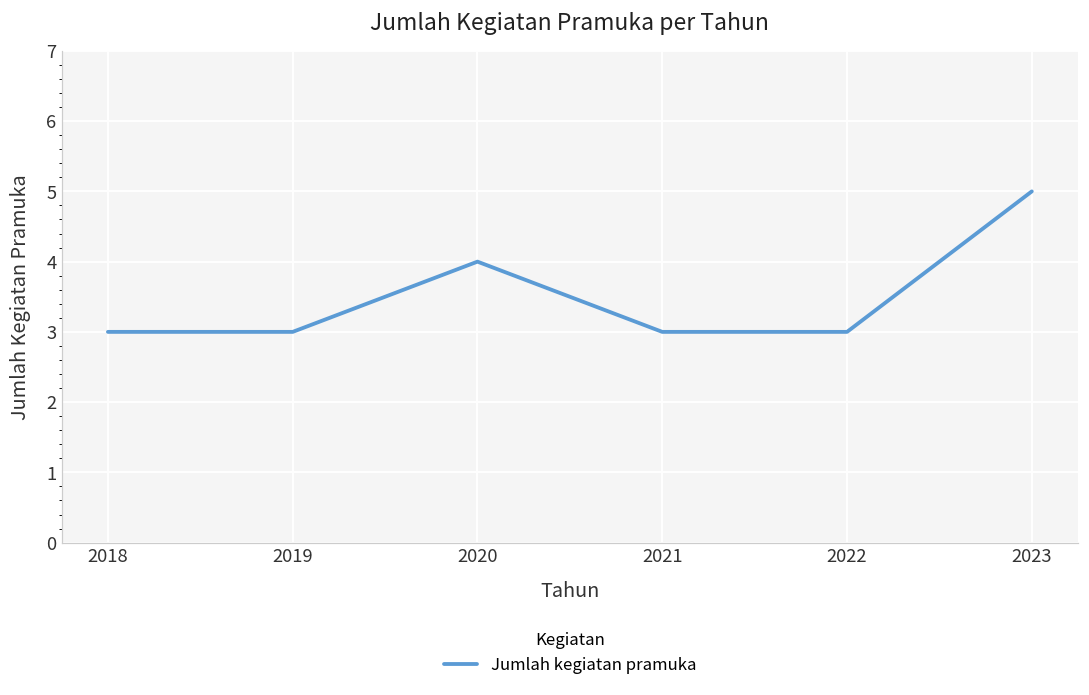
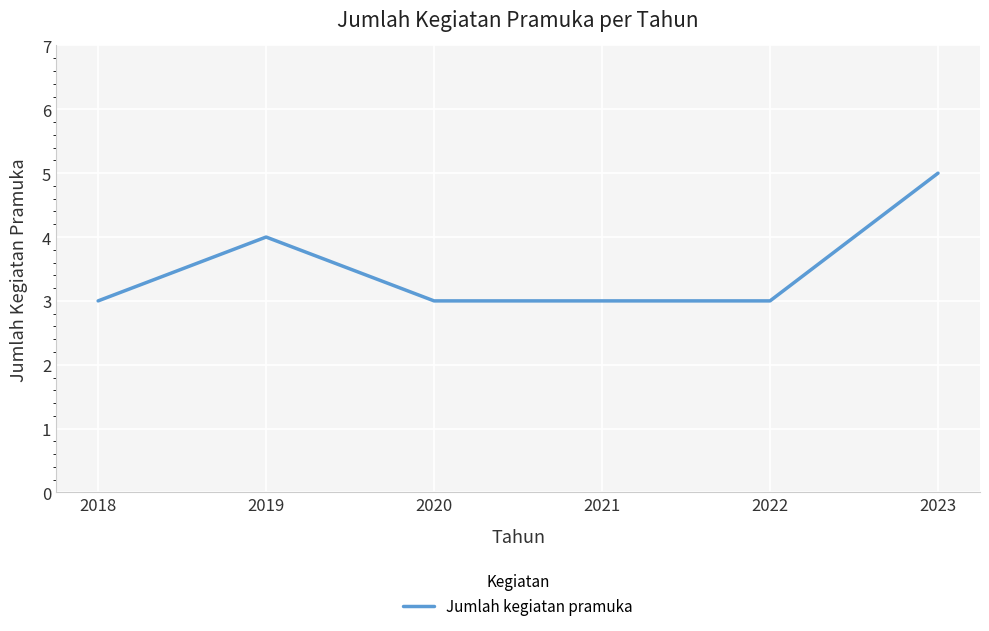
2019: 3 -> 4
2020: 4 -> 3
